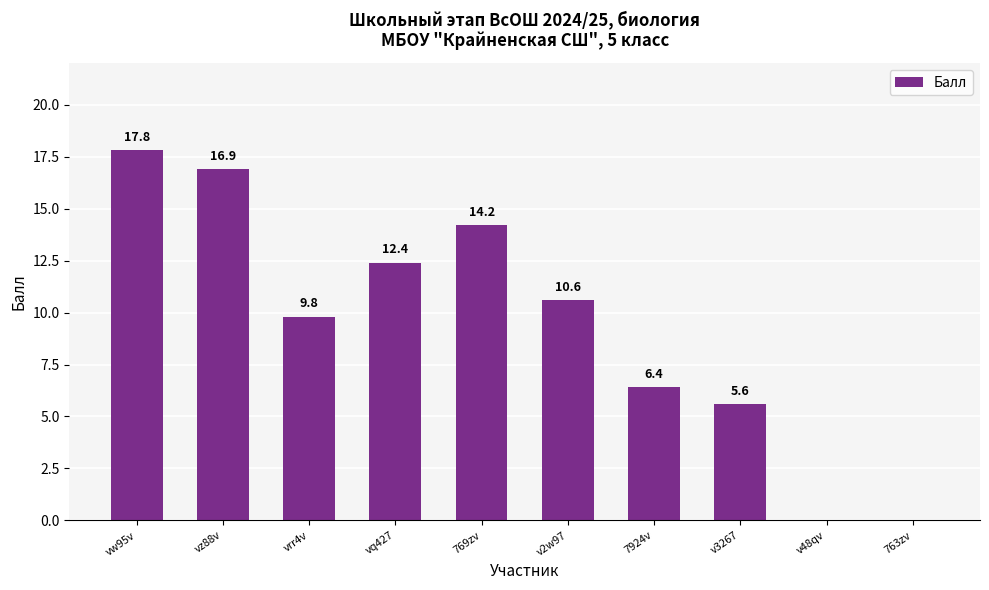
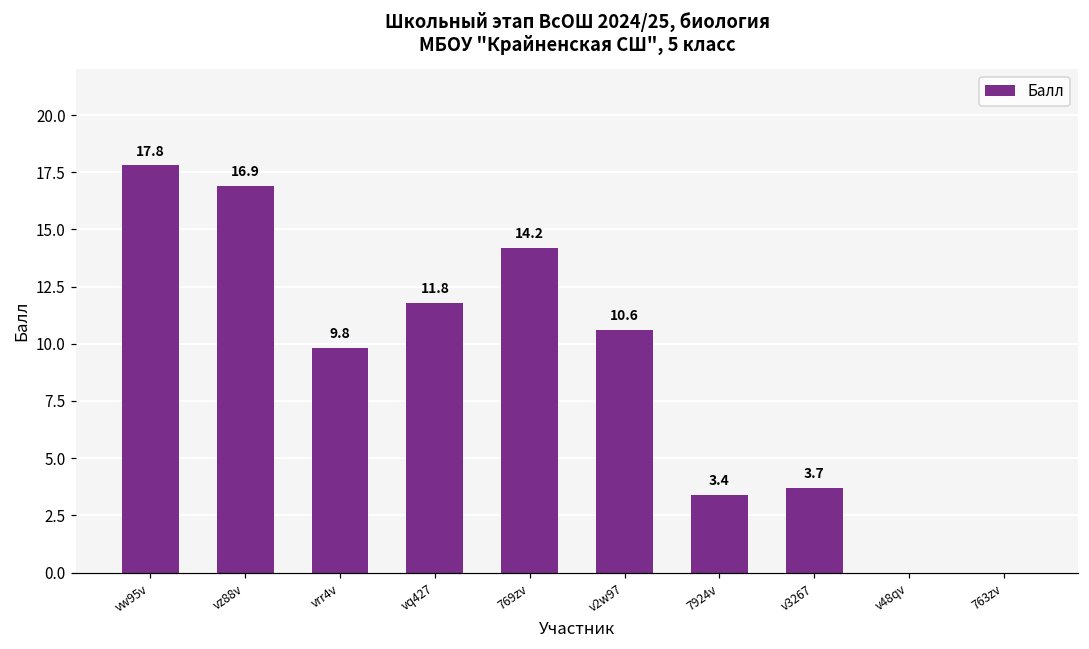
vq427: 12.4 -> 11.8
7924v: 6.4 -> 3.4
v3267: 5.6 -> 3.7
